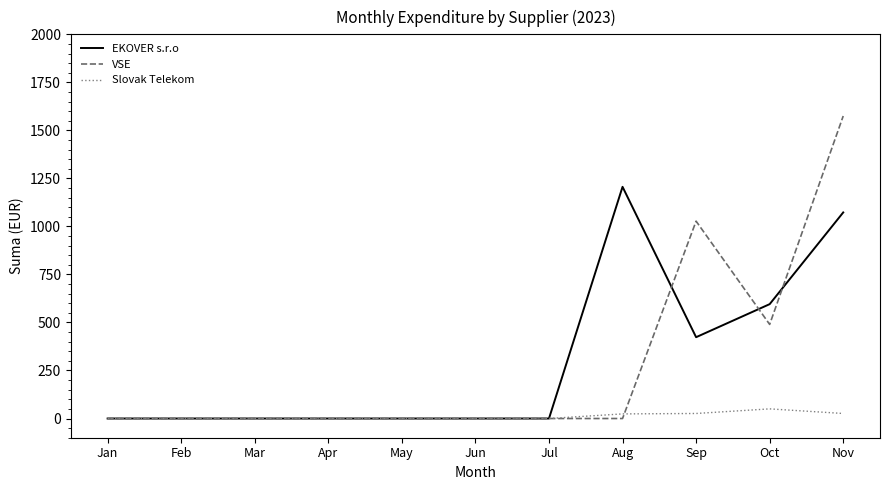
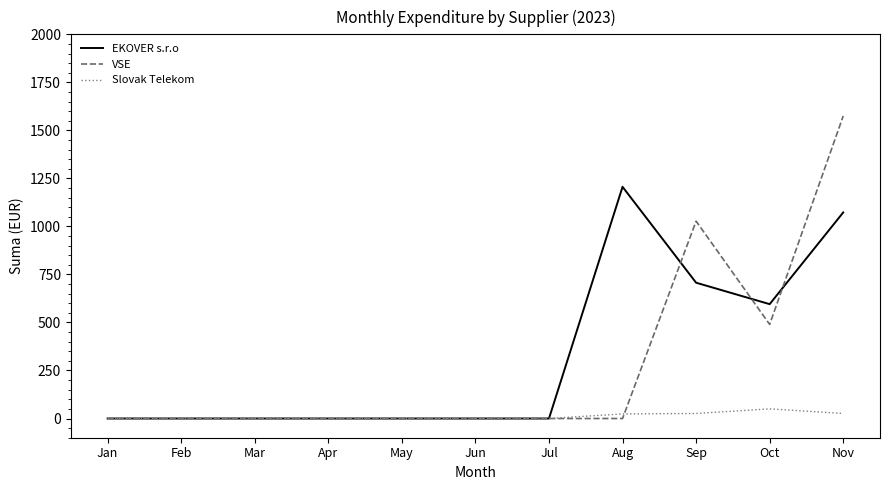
EKOVER s.r.o, Sep: 420 -> 710
